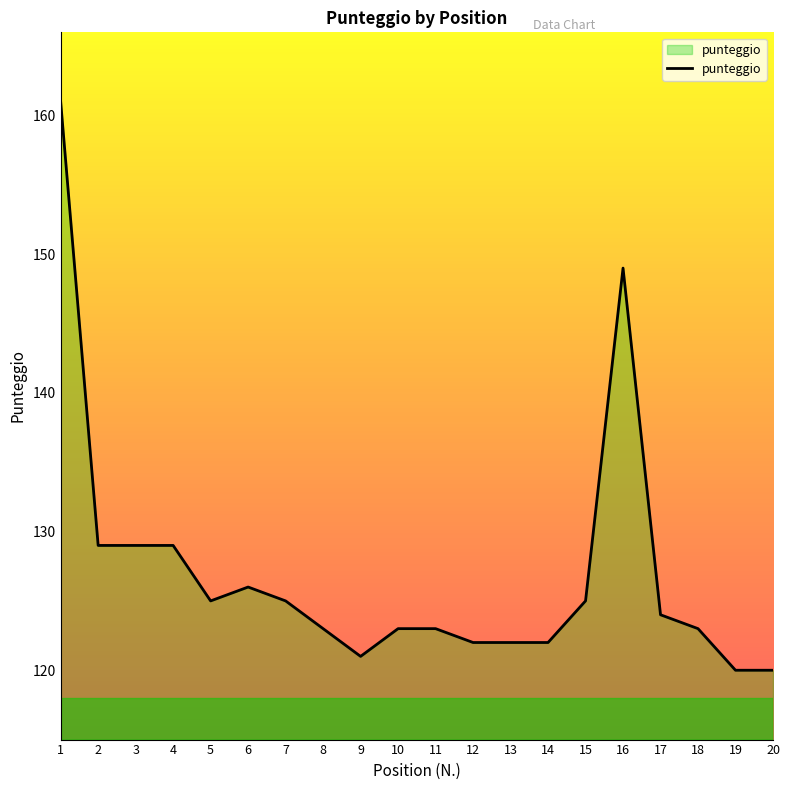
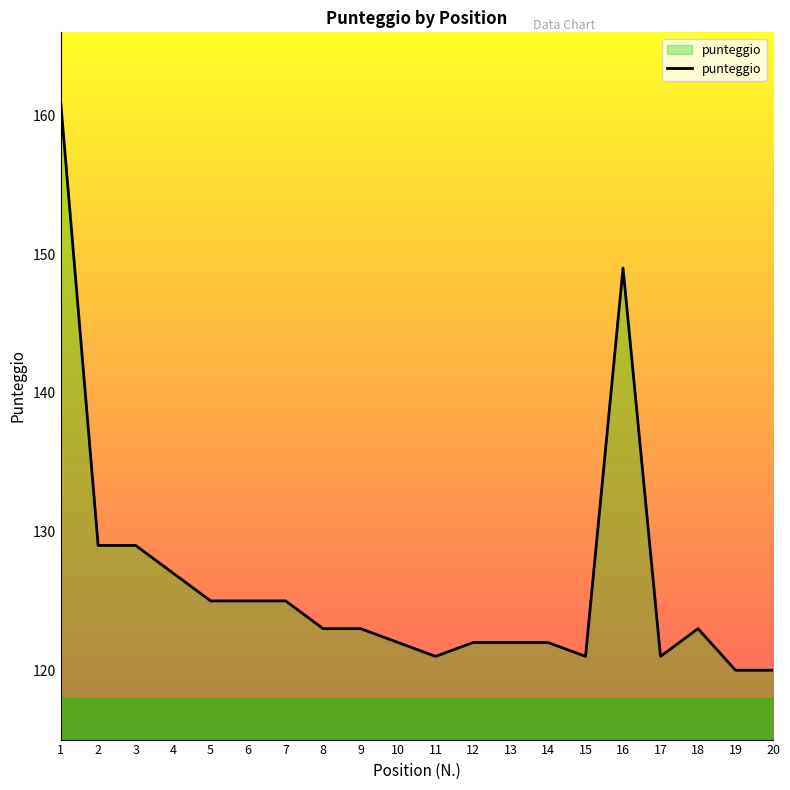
4: 129 -> 127
6: 126 -> 125
9: 121 -> 123
10: 123 -> 122
11: 123 -> 121
15: 125 -> 121
17: 124 -> 121
